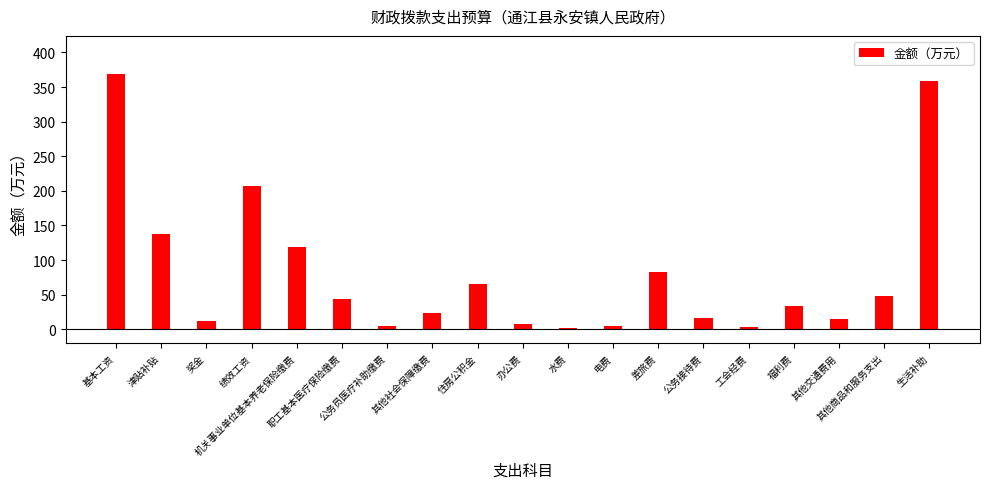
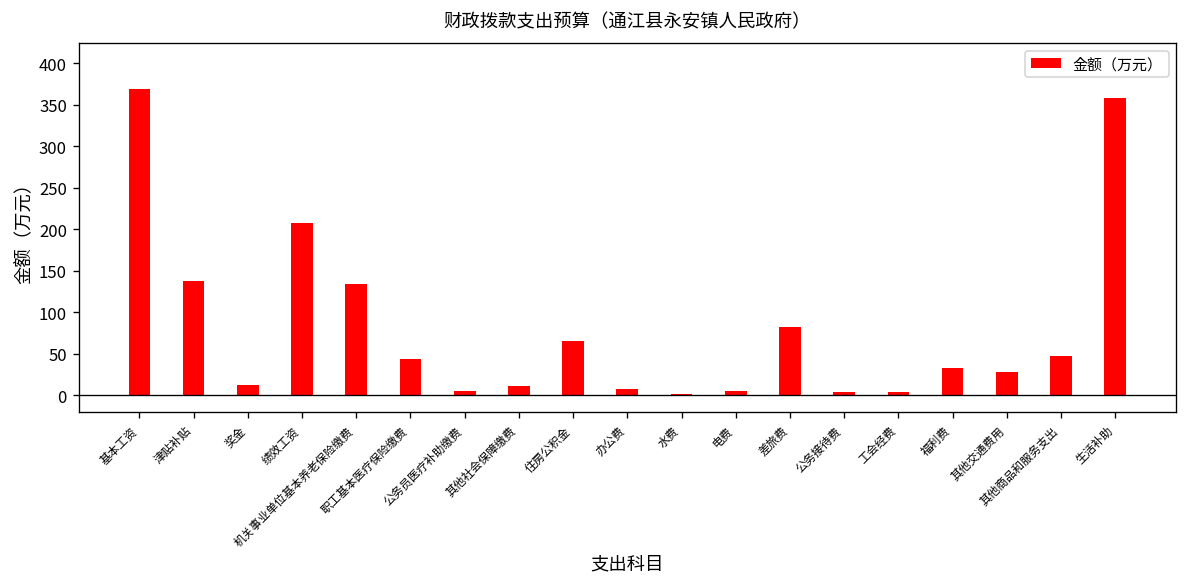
机关事业单位基本养老保险缴费: 120 -> 130
其他社会保障缴费: 20 -> 10
公务接待费: 20 -> 0
其他交通费用: 10 -> 30
